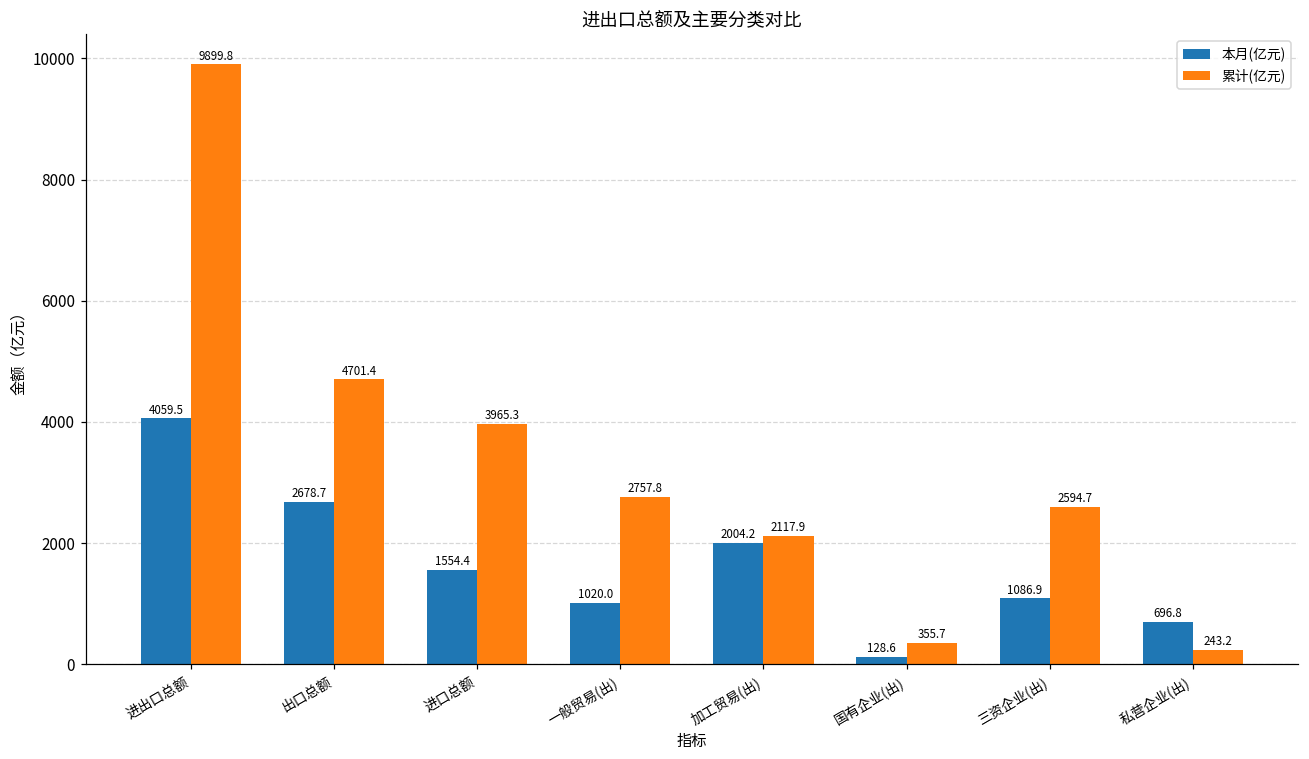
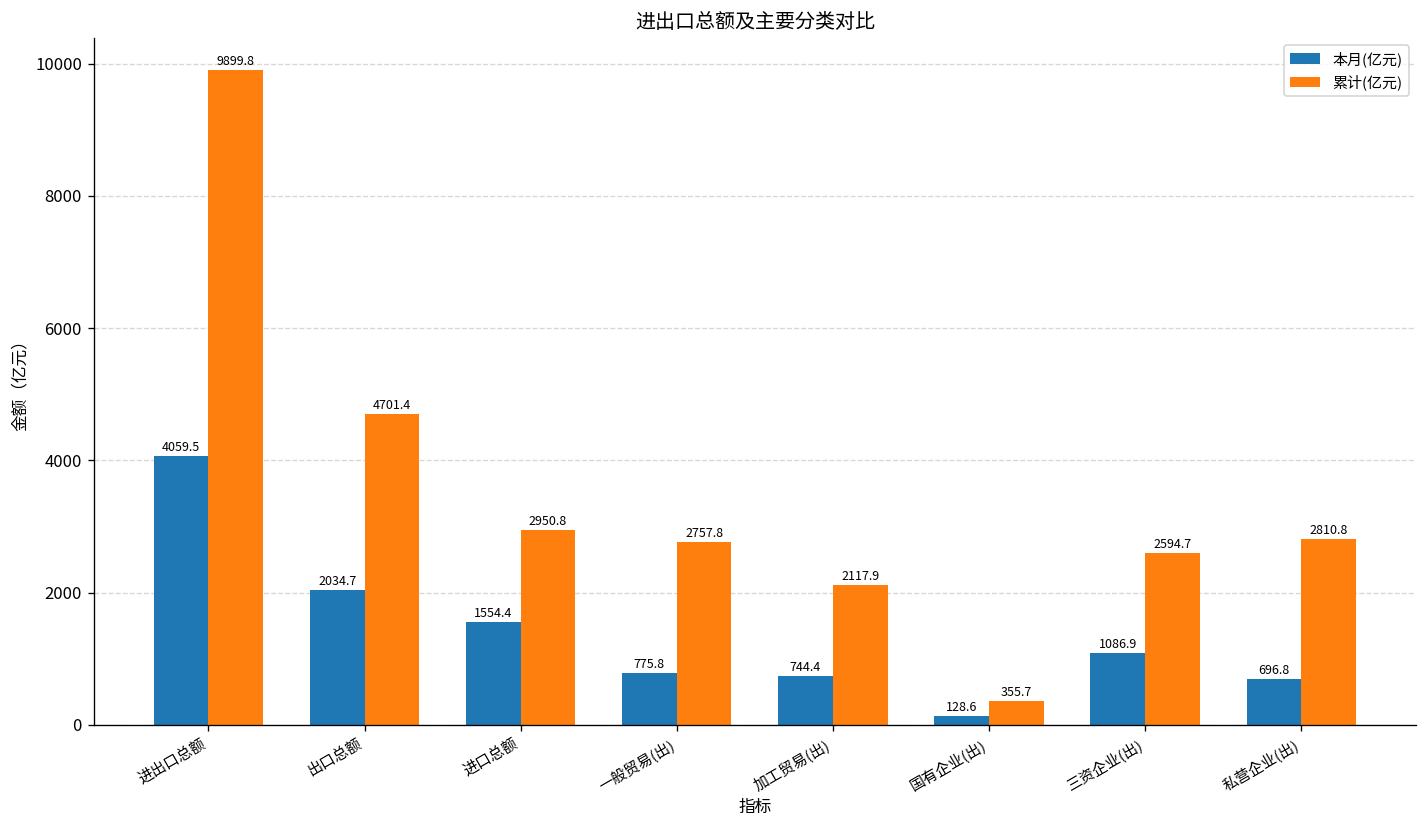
本月(亿元), 出口总额: 2678.7 -> 2034.7
累计(亿元), 进口总额: 3965.3 -> 2950.8
本月(亿元), 一般贸易(出): 1020.0 -> 775.8
本月(亿元), 加工贸易(出): 2004.2 -> 744.4
累计(亿元), 私营企业(出): 243.2 -> 2810.8
